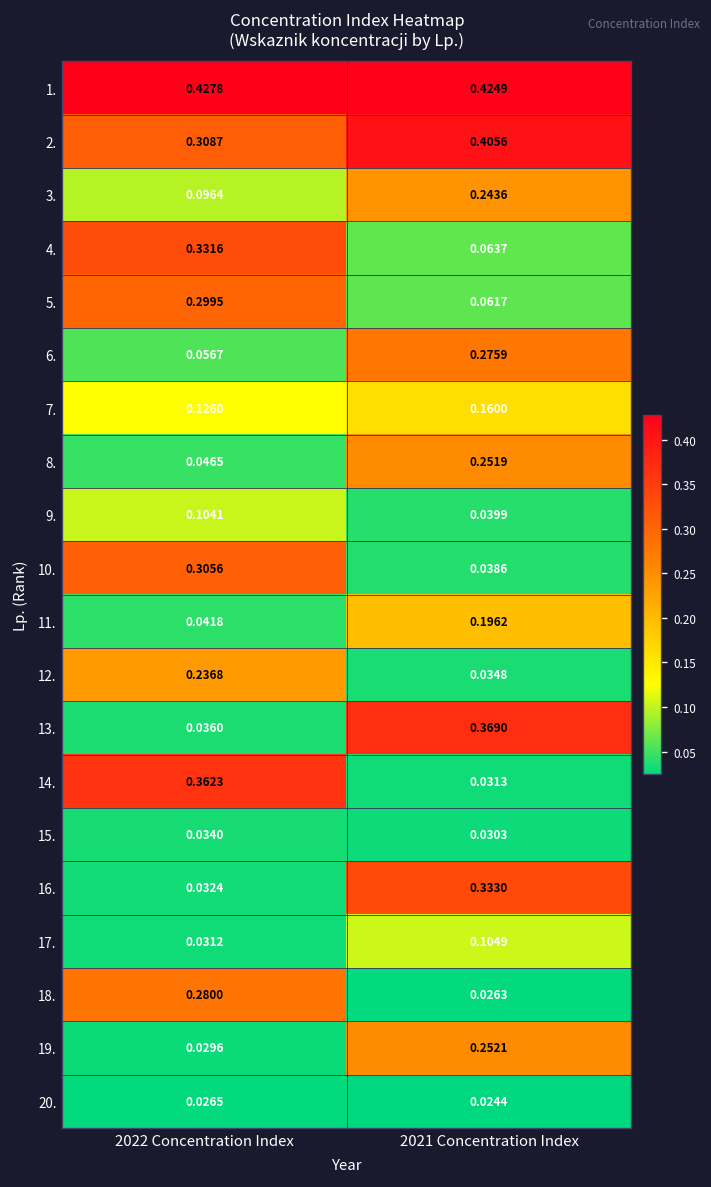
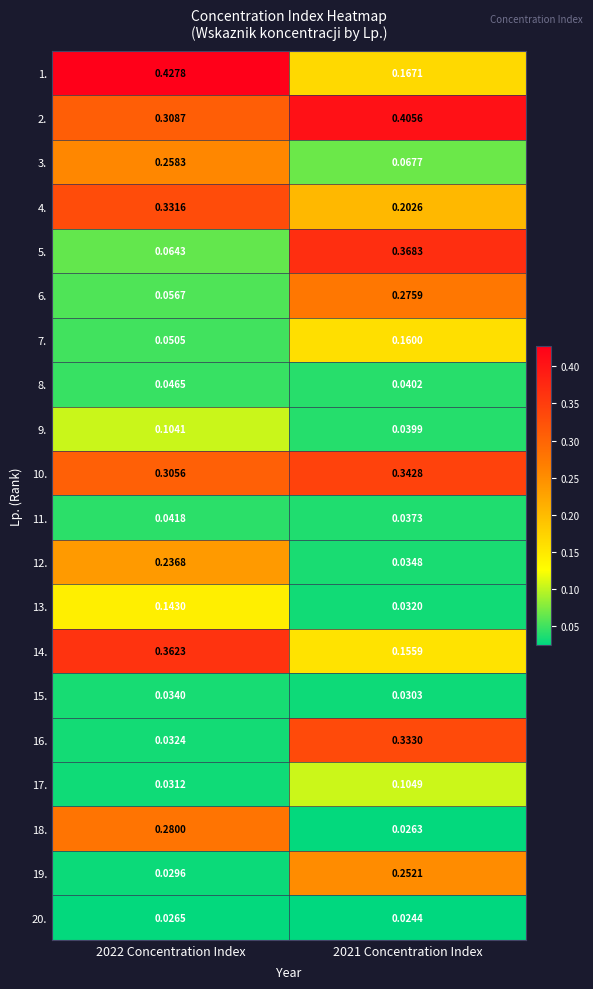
1., 2021 Concentration Index: 0.4249 -> 0.1671
3., 2022 Concentration Index: 0.0964 -> 0.2583
3., 2021 Concentration Index: 0.2436 -> 0.0677
4., 2021 Concentration Index: 0.0637 -> 0.2026
5., 2022 Concentration Index: 0.2995 -> 0.0643
5., 2021 Concentration Index: 0.0617 -> 0.3683
7., 2022 Concentration Index: 0.1260 -> 0.0505
8., 2021 Concentration Index: 0.2519 -> 0.0402
10., 2021 Concentration Index: 0.0386 -> 0.3428
11., 2021 Concentration Index: 0.1962 -> 0.0373
13., 2022 Concentration Index: 0.0360 -> 0.1430
13., 2021 Concentration Index: 0.3690 -> 0.0320
14., 2021 Concentration Index: 0.0313 -> 0.1559
